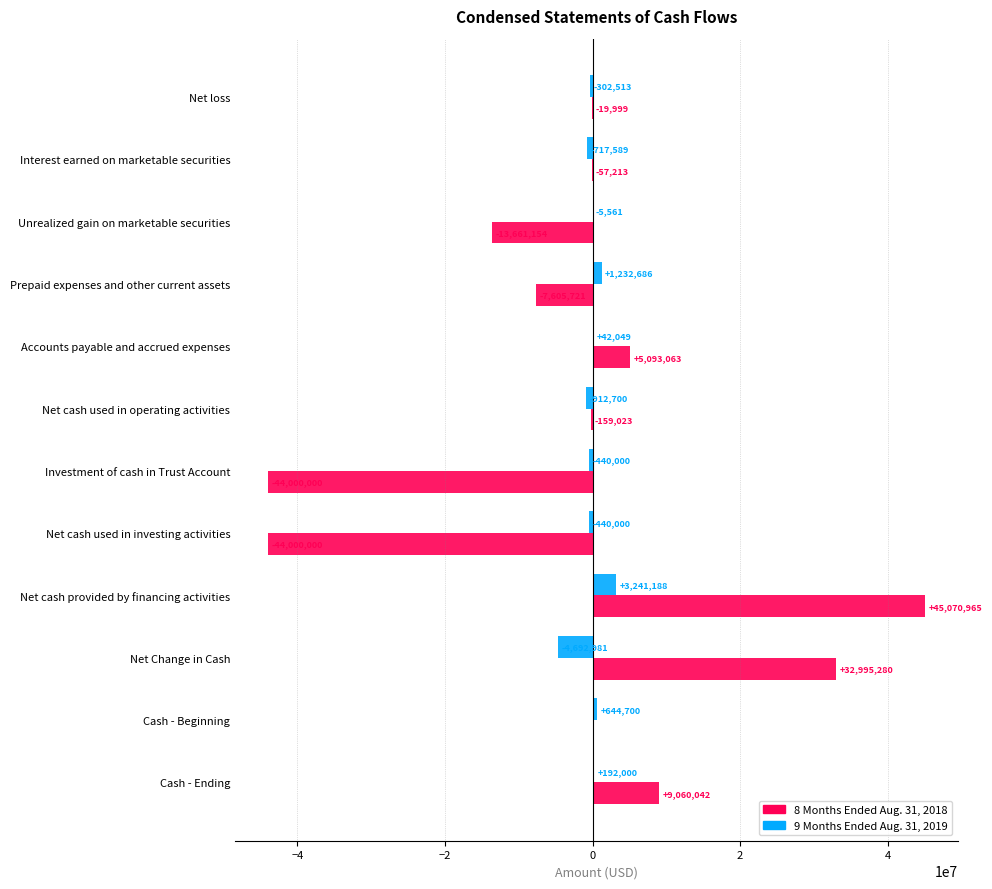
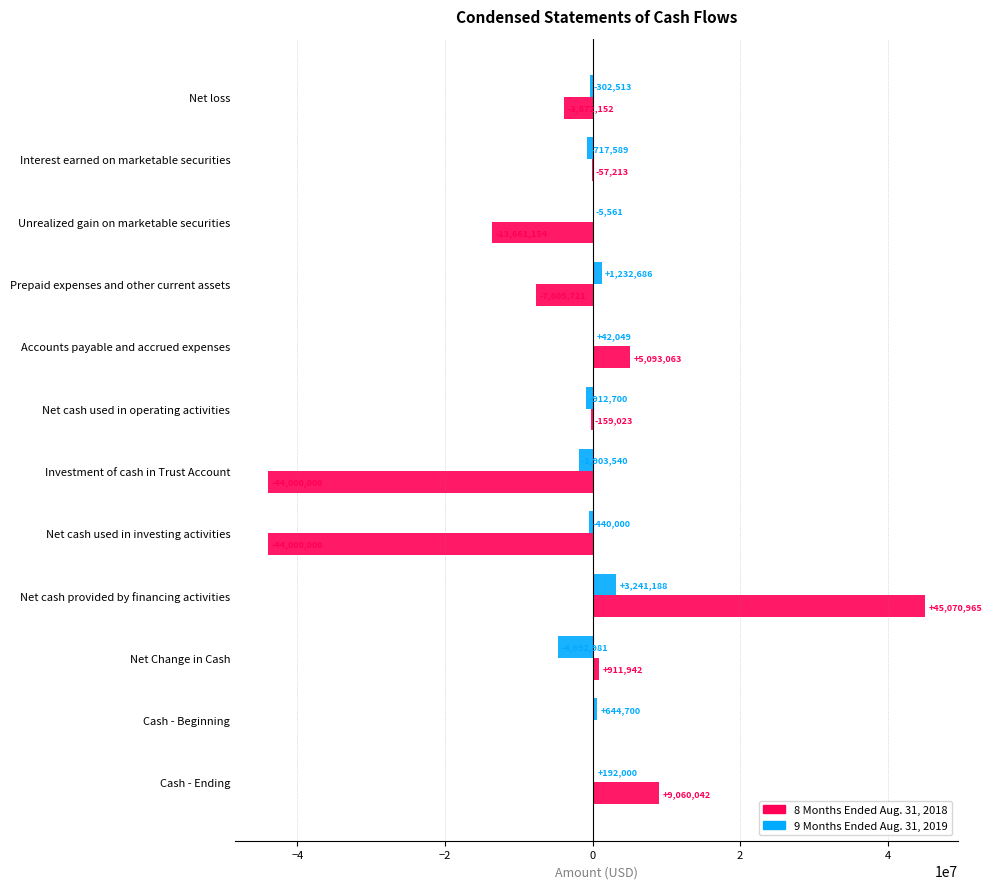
8 Months Ended Aug. 31, 2018, Net loss: 0 -> -4000000
9 Months Ended Aug. 31, 2019, Investment of cash in Trust Account: -440,000 -> -1,903,540
8 Months Ended Aug. 31, 2018, Net Change in Cash: +32,995,280 -> +911,942
